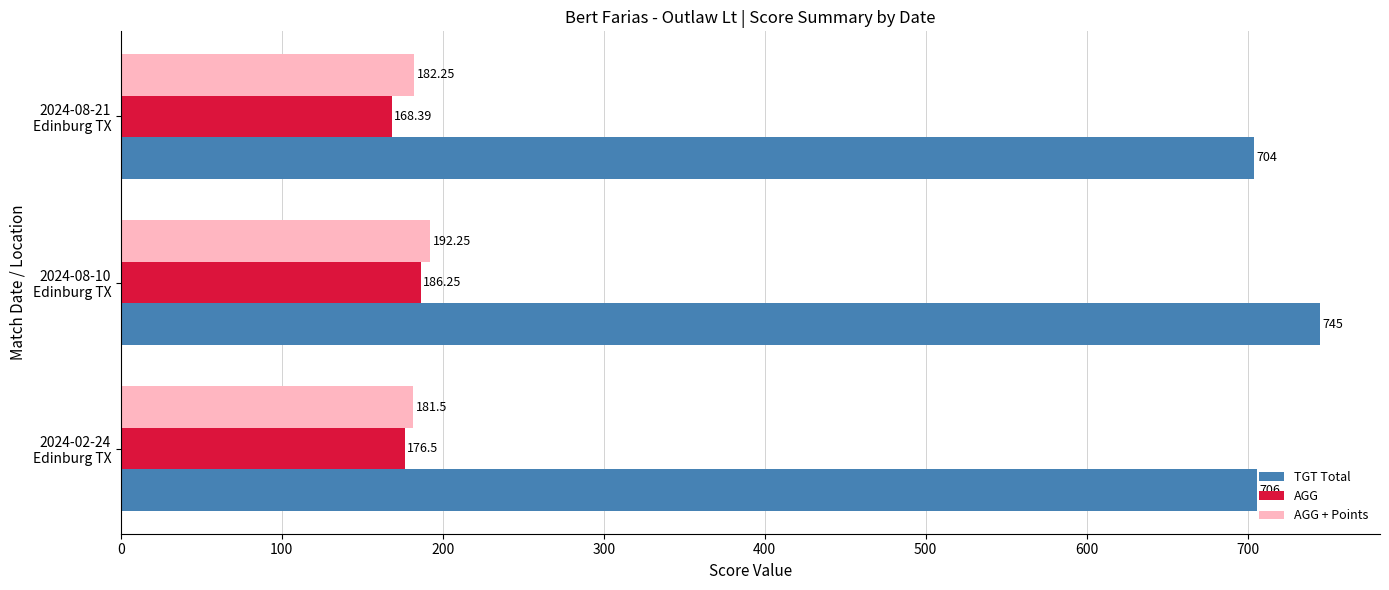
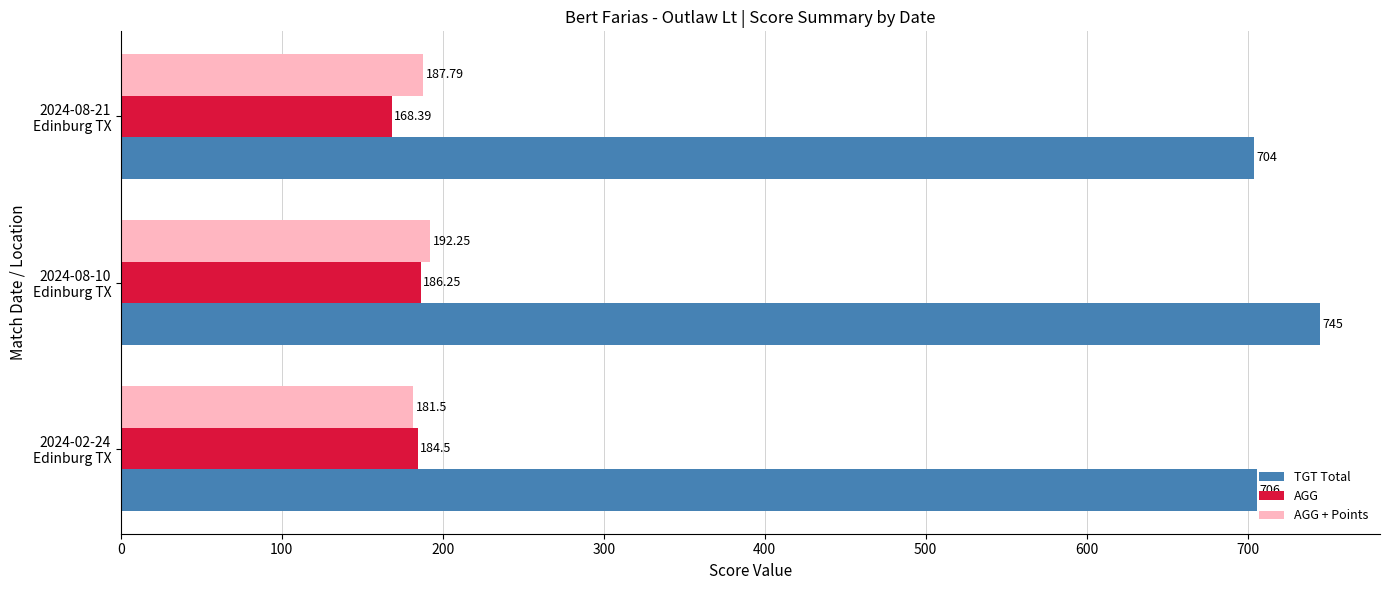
AGG + Points, 2024-08-21 Edinburg TX: 182.25 -> 187.79
AGG, 2024-02-24 Edinburg TX: 176.5 -> 184.5
